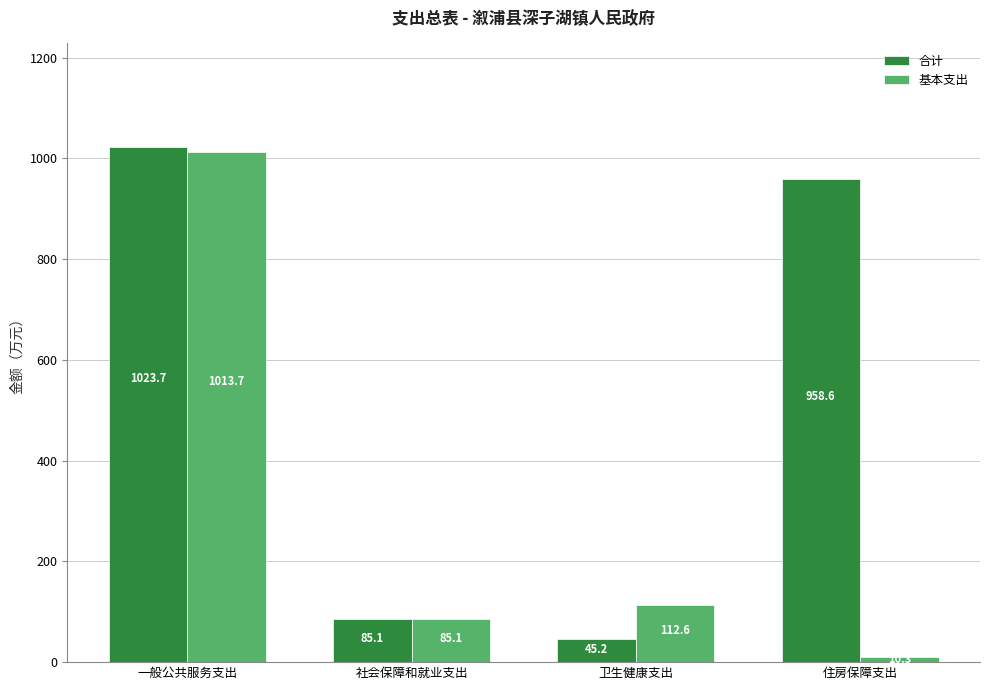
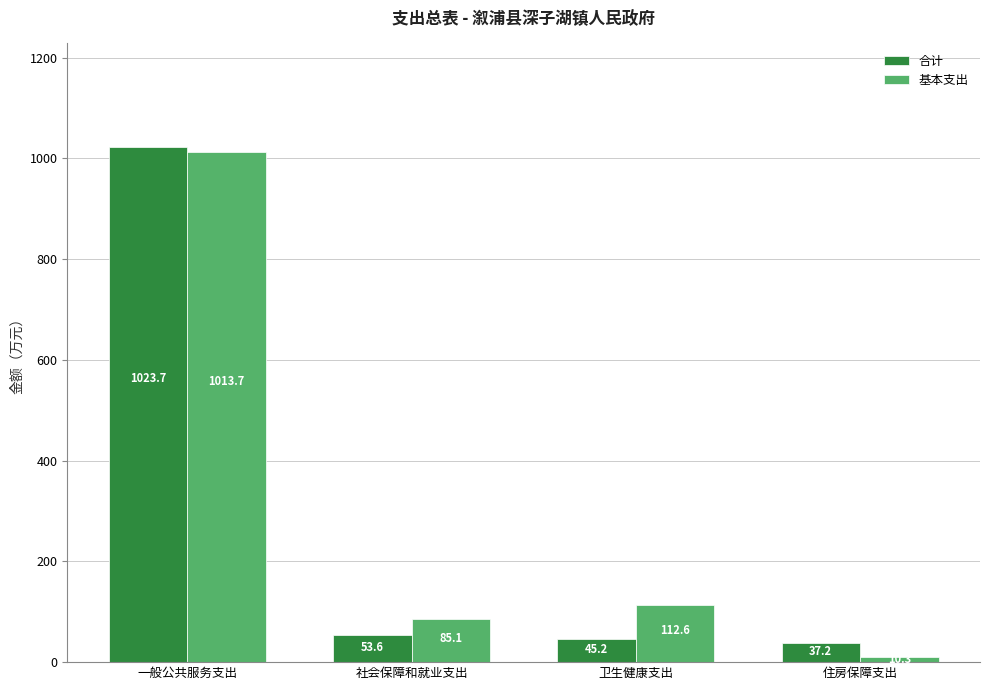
合计, 社会保障和就业支出: 85.1 -> 53.6
合计, 住房保障支出: 958.6 -> 37.2
